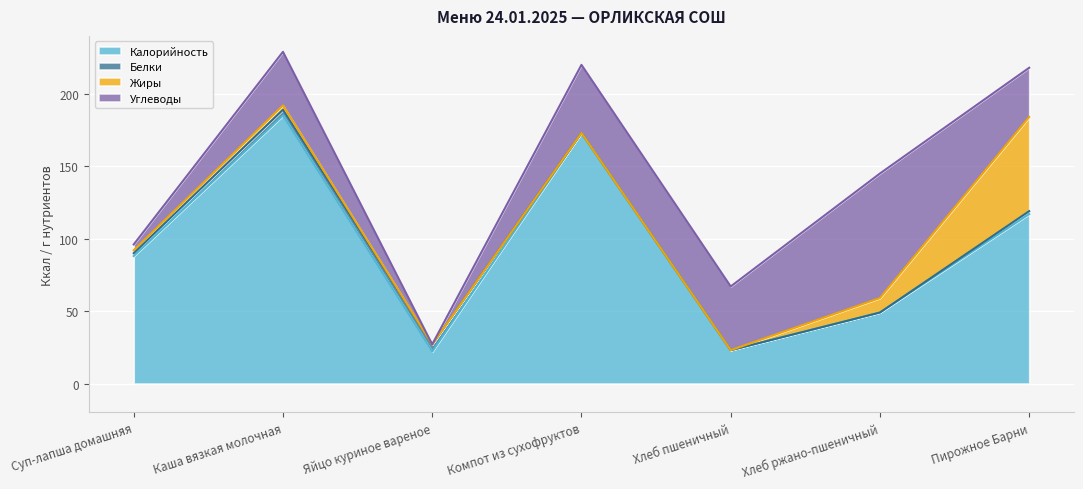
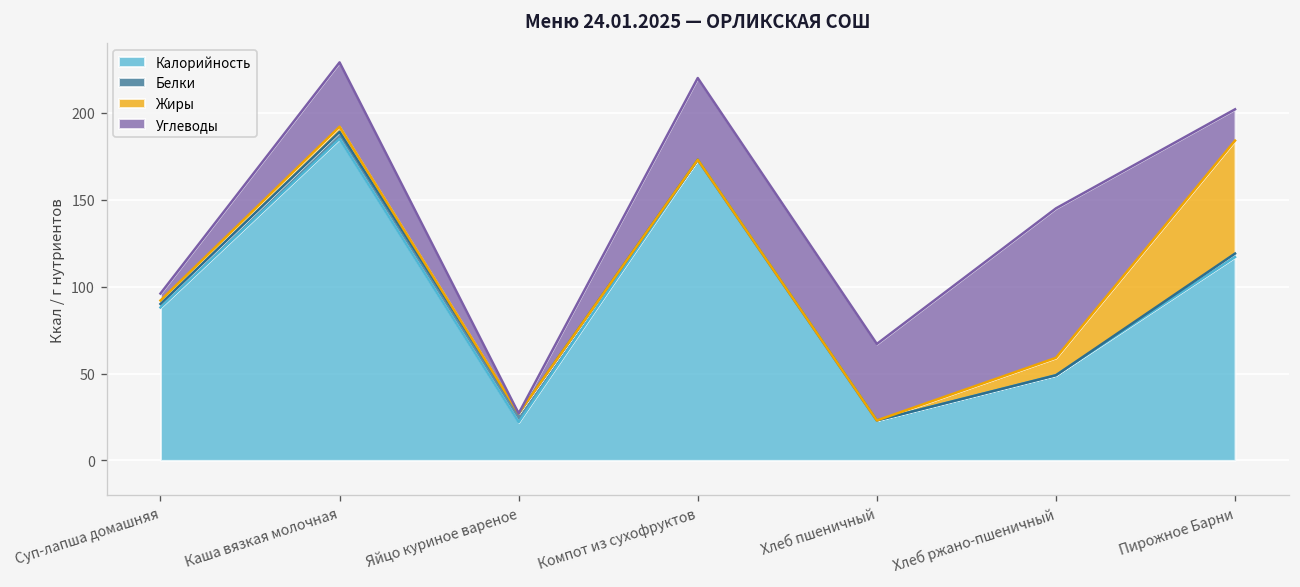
Углеводы, Пирожное Барни: 34 -> 18
